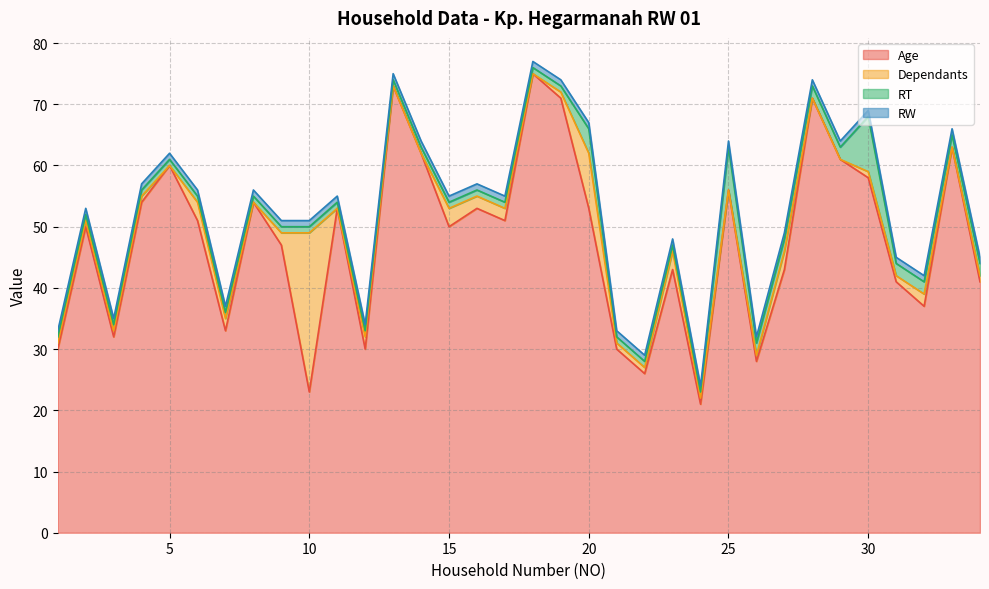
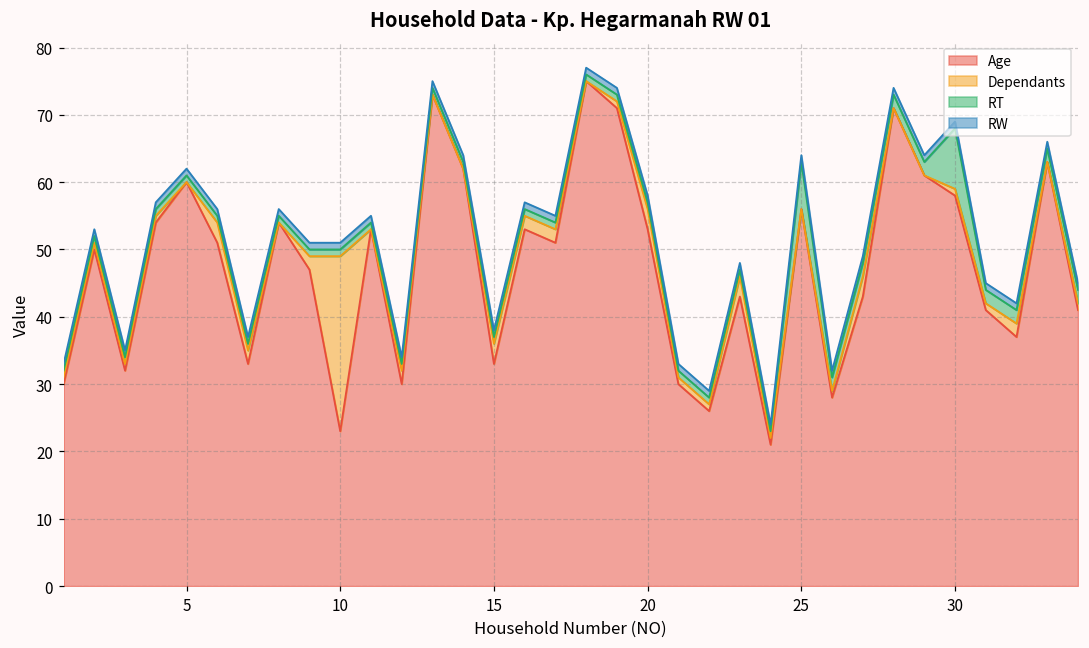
Age, 15: 50 -> 33
Dependants, 20: 9 -> 3
RT, 20: 4 -> 1
